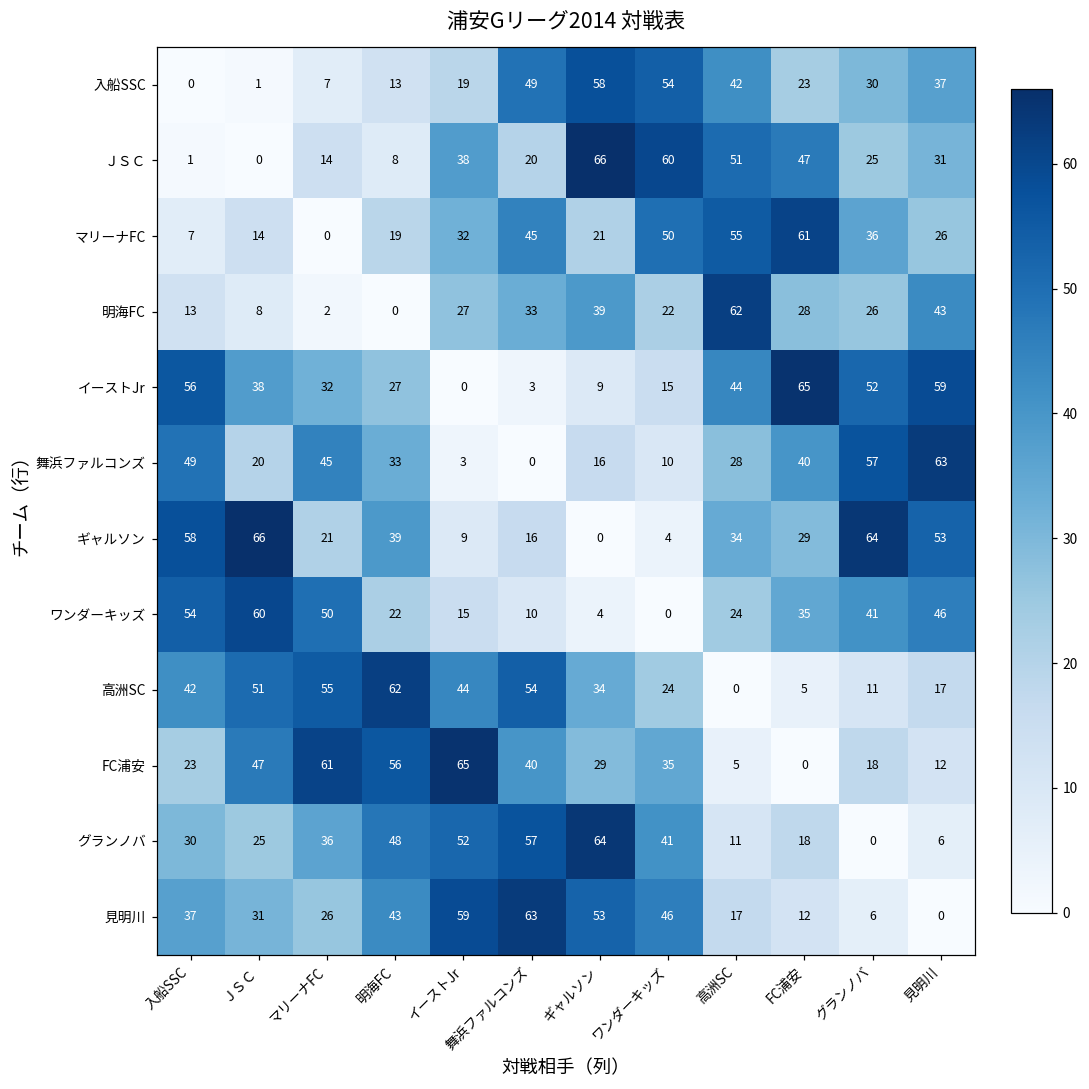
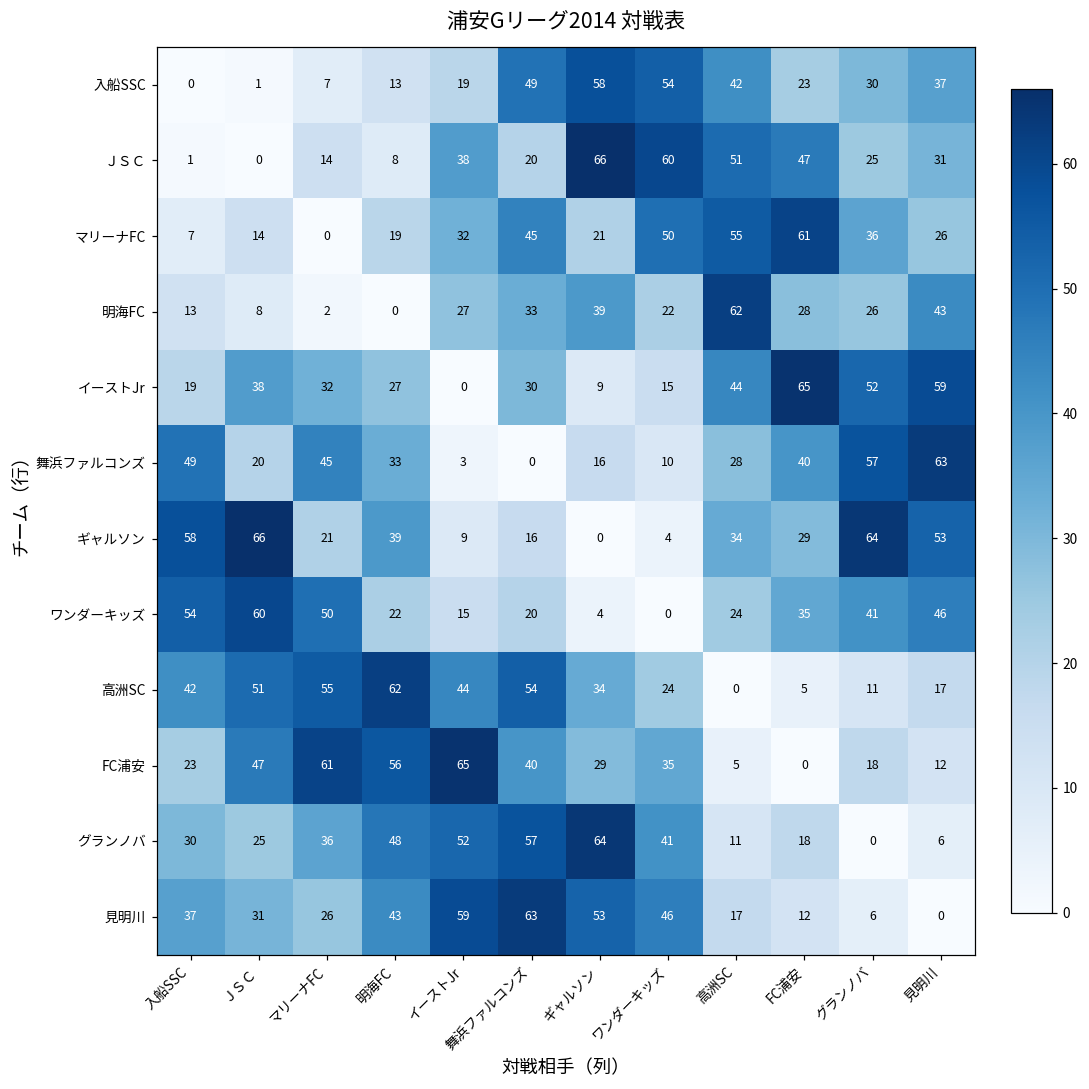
イーストJr, 入船SSC: 56 -> 19
イーストJr, 舞浜ファルコンズ: 3 -> 30
ワンダーキッズ, 舞浜ファルコンズ: 10 -> 20
